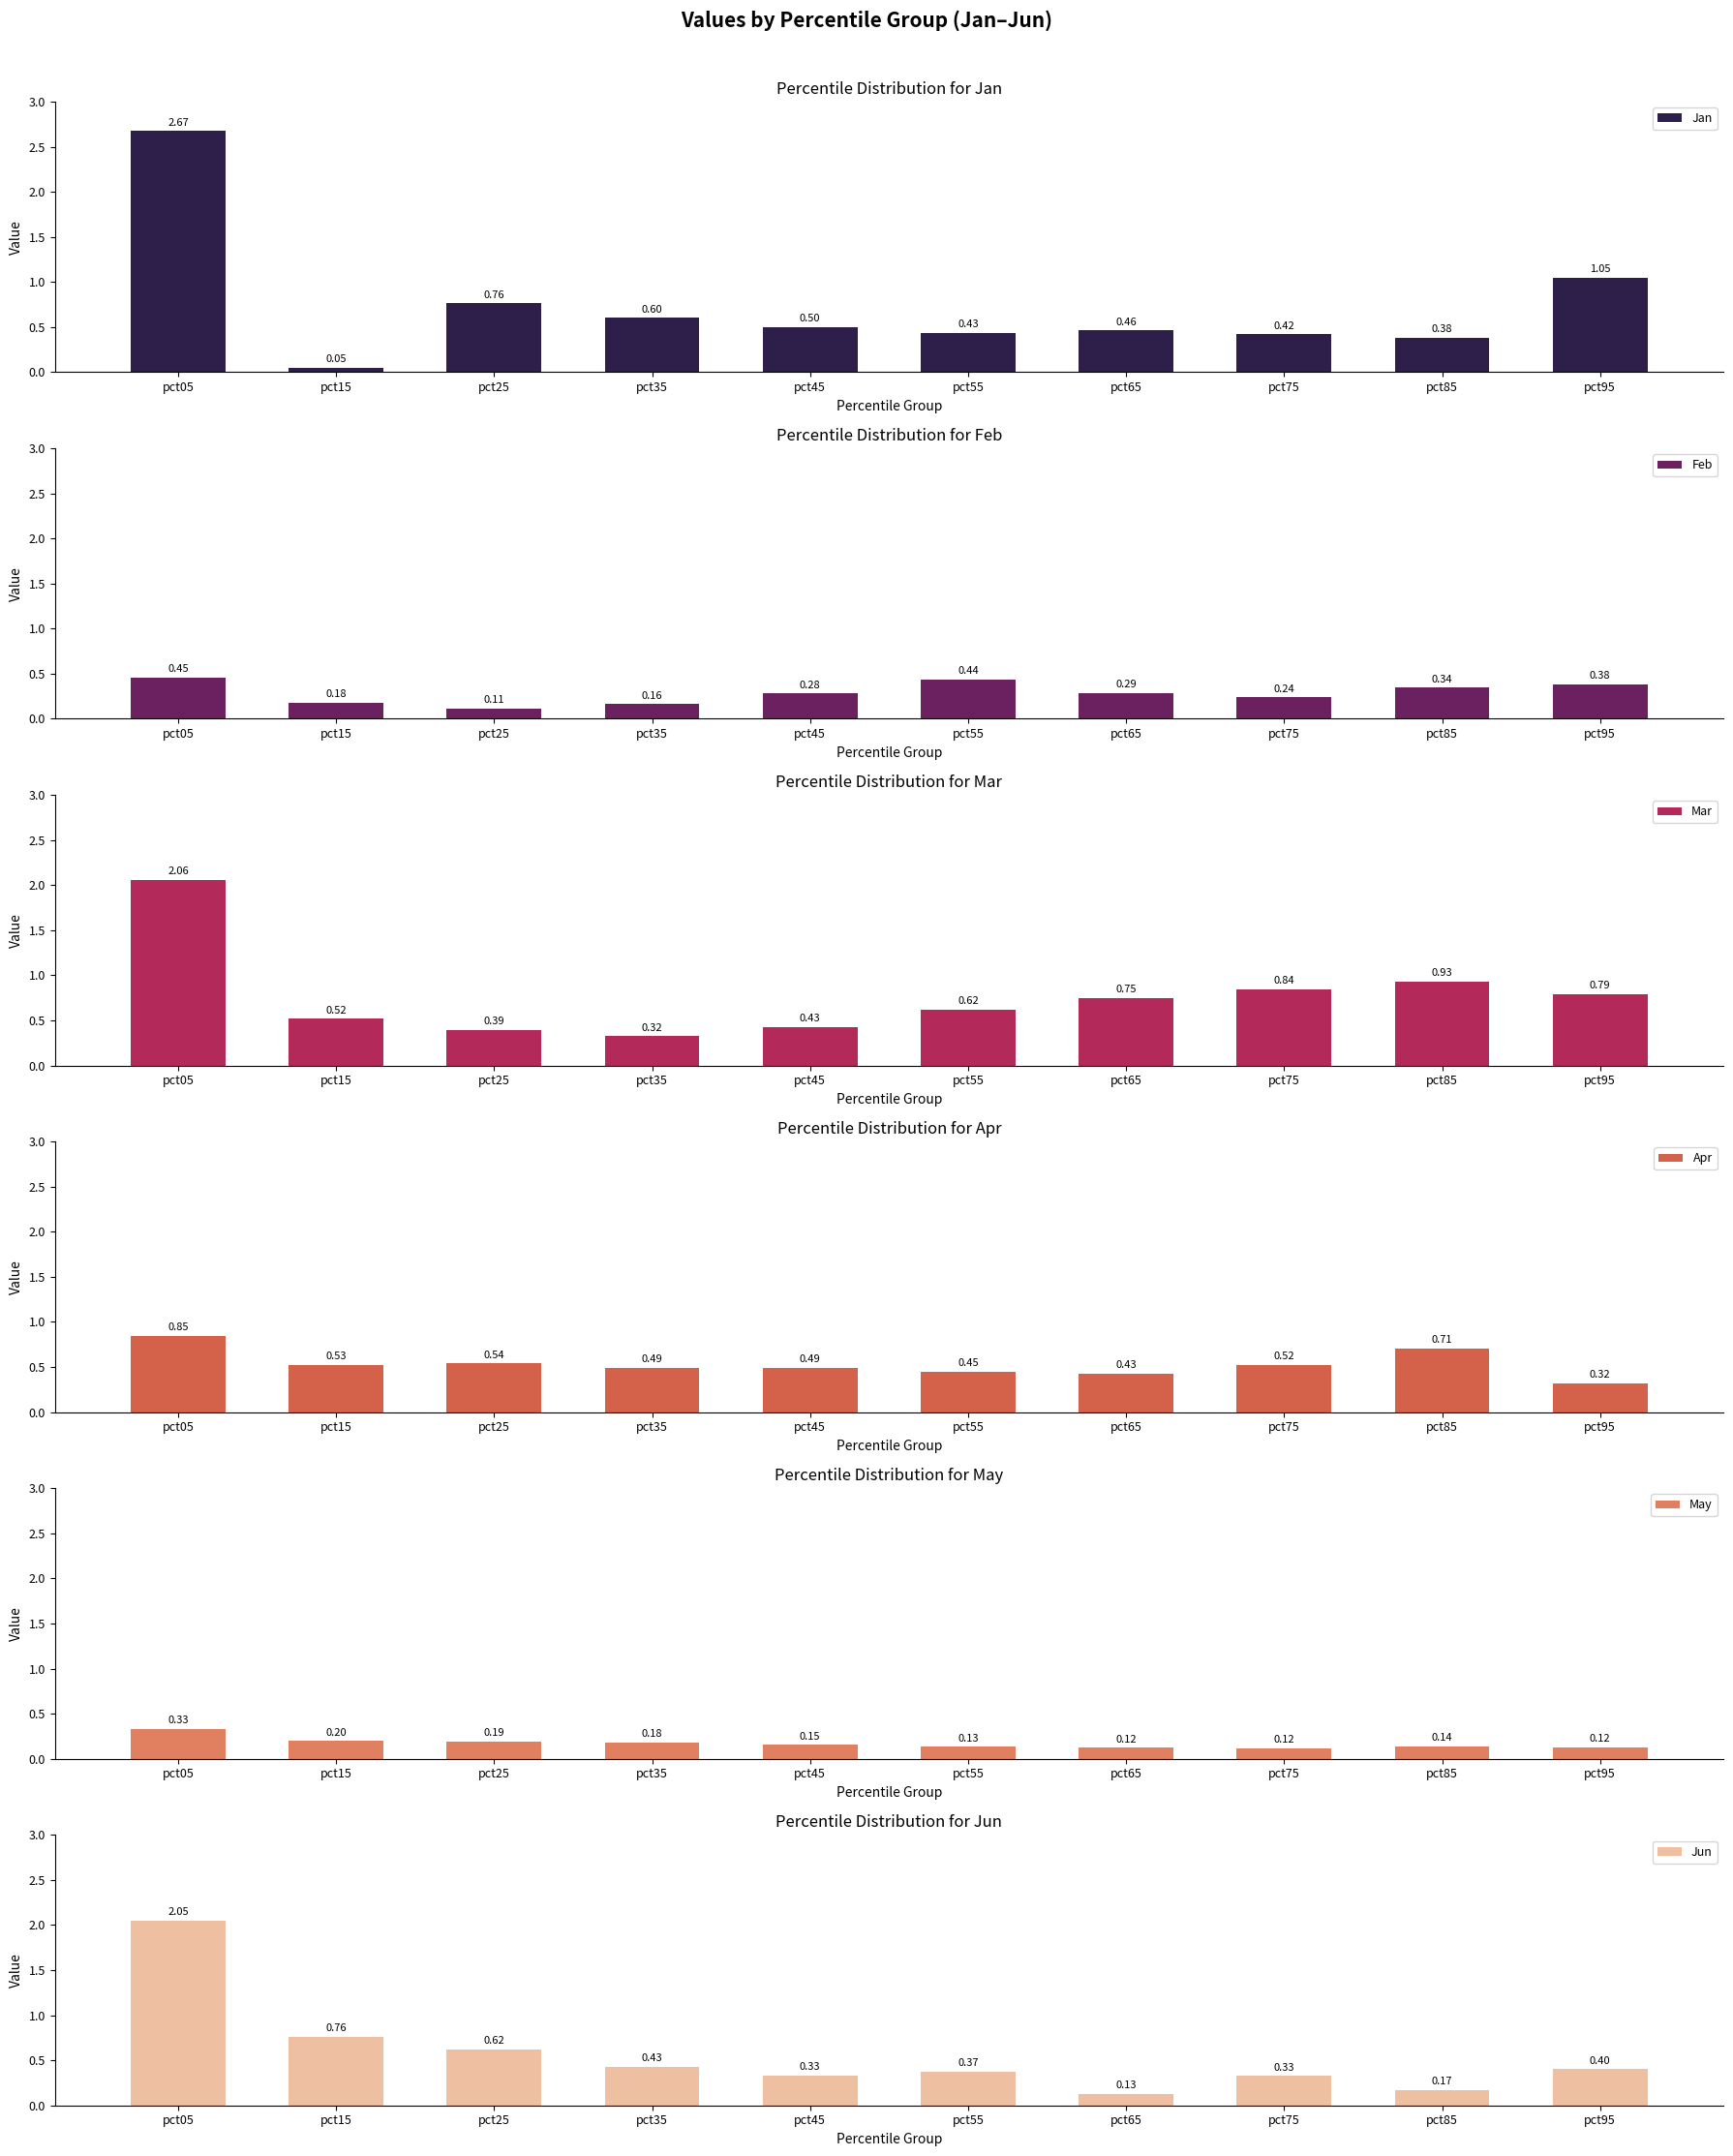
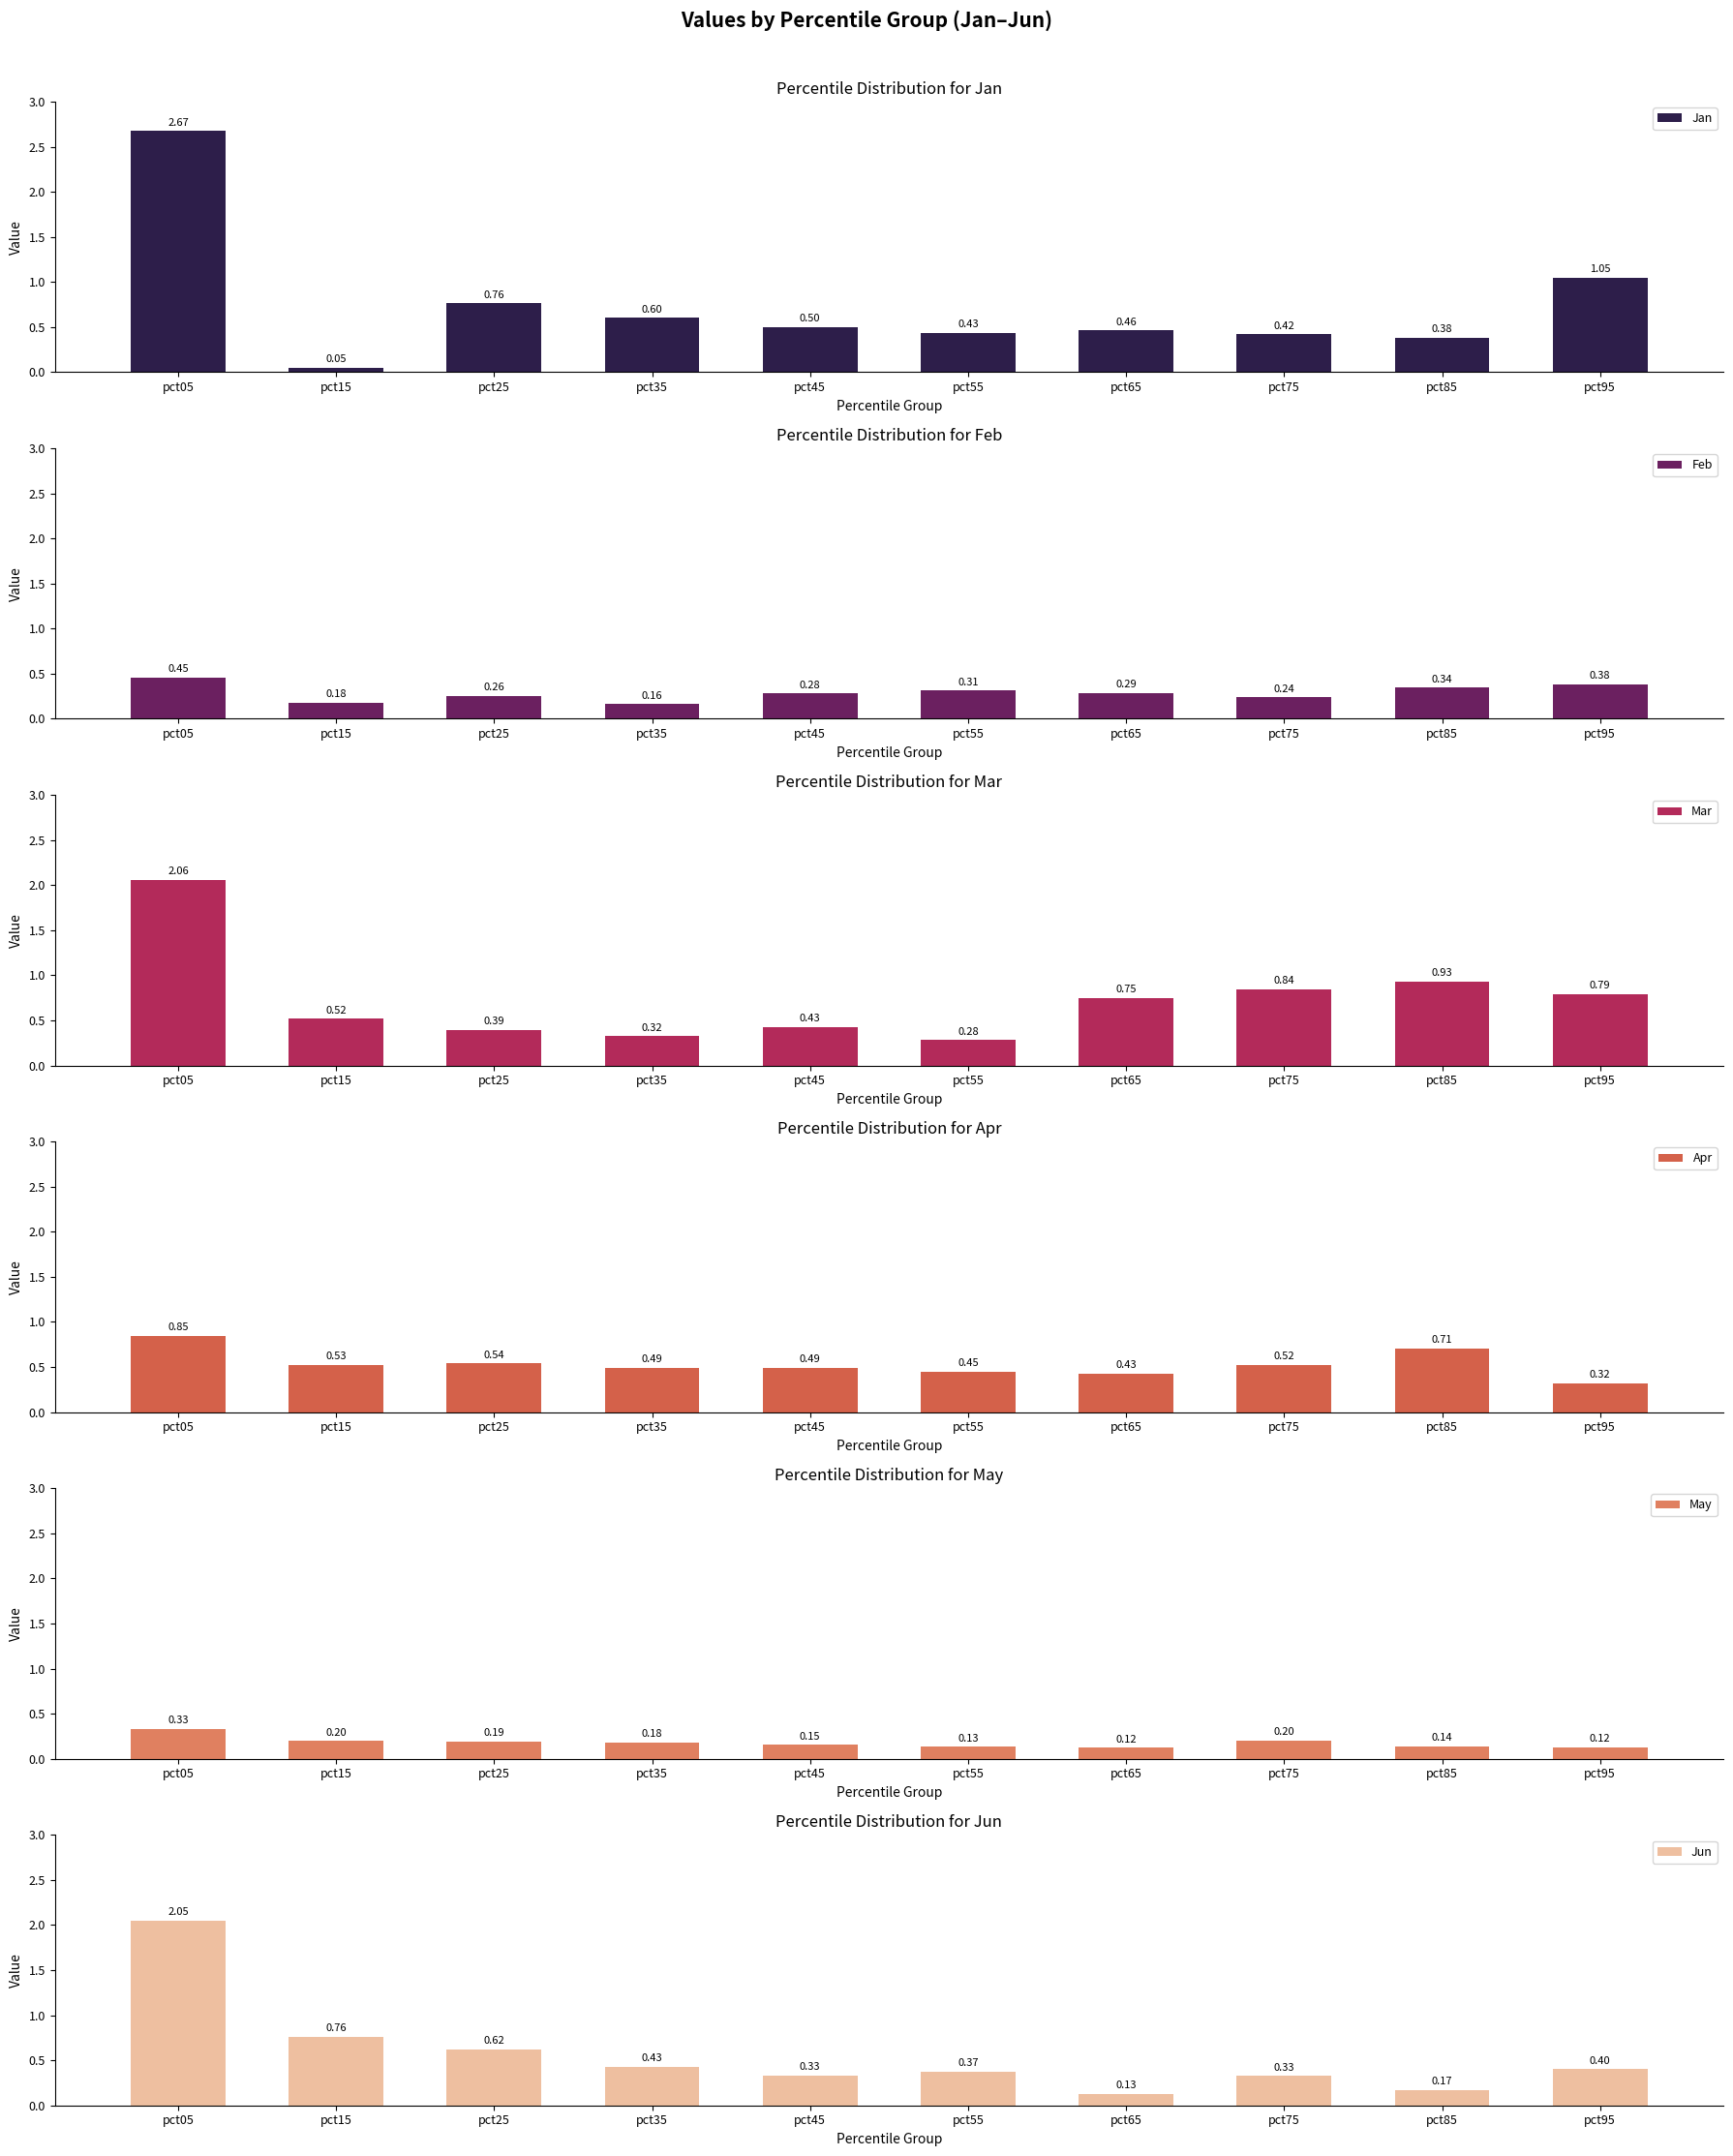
Percentile Distribution for Feb, pct25: 0.11 -> 0.26
Percentile Distribution for Feb, pct55: 0.44 -> 0.31
Percentile Distribution for Mar, pct55: 0.62 -> 0.28
Percentile Distribution for May, pct75: 0.12 -> 0.20
